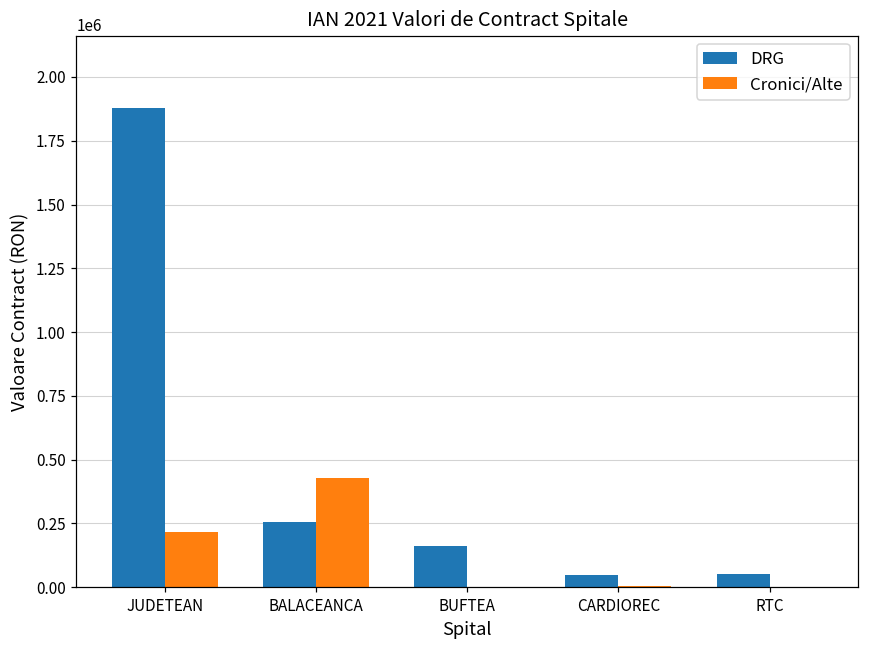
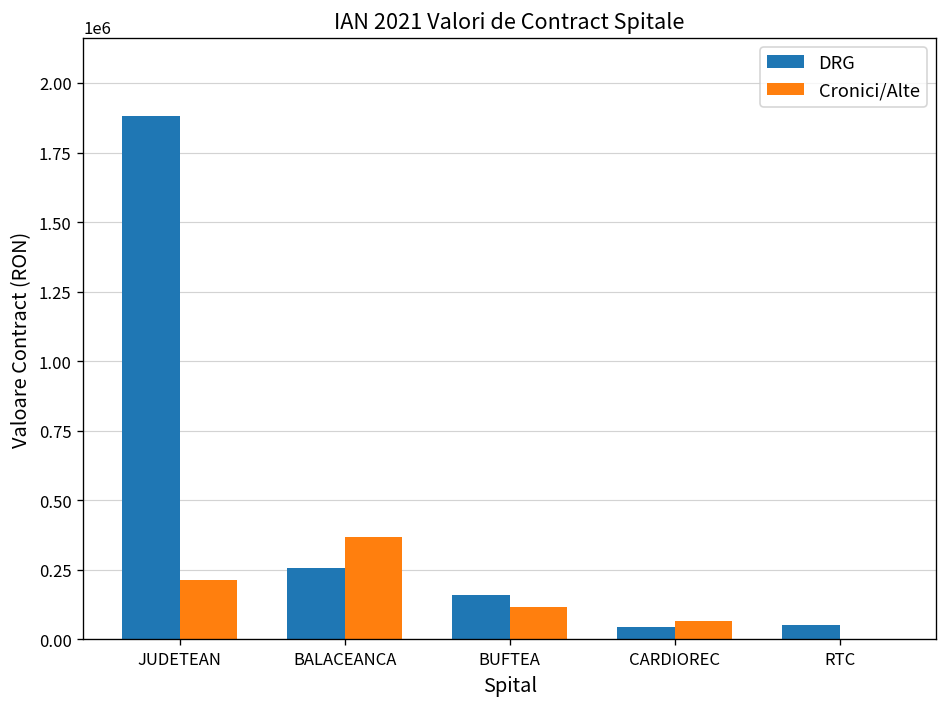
Cronici/Alte, BALACEANCA: 430000 -> 370000
Cronici/Alte, BUFTEA: 0 -> 120000
Cronici/Alte, CARDIOREC: 0 -> 70000
